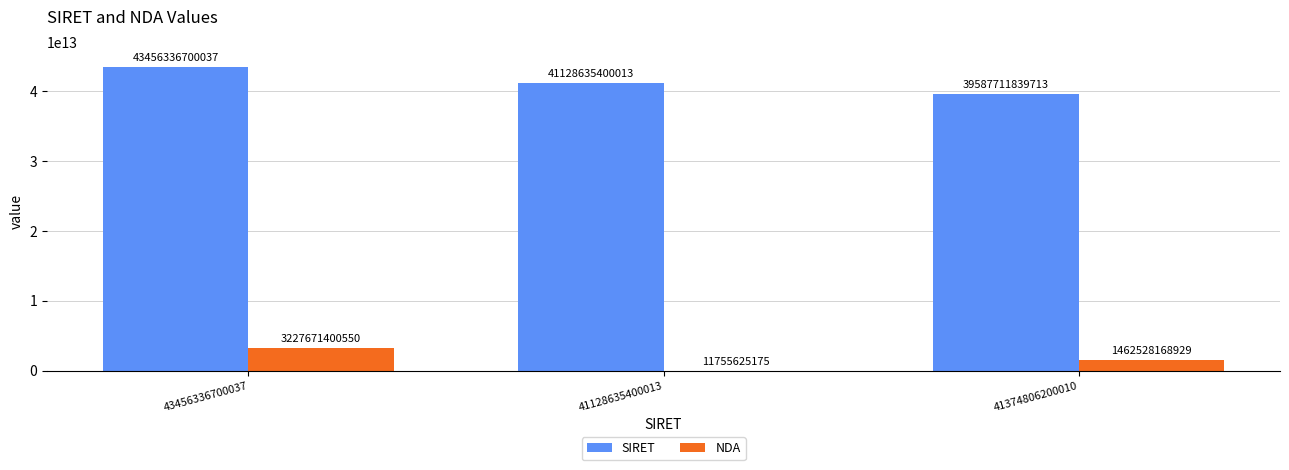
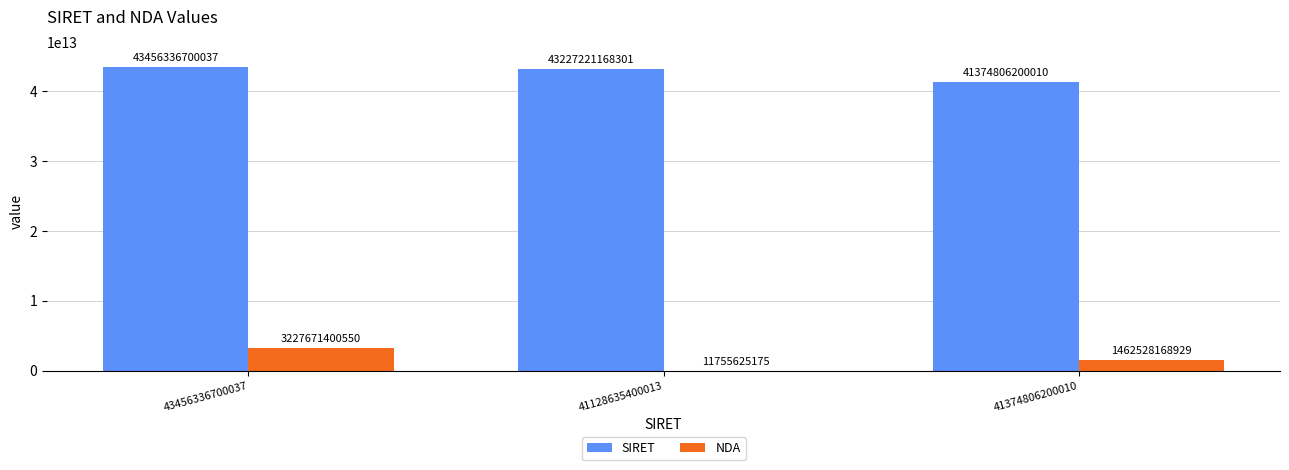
SIRET, 41128635400013: 41128635400013 -> 43227221168301
SIRET, 41374806200010: 39587711839713 -> 41374806200010
